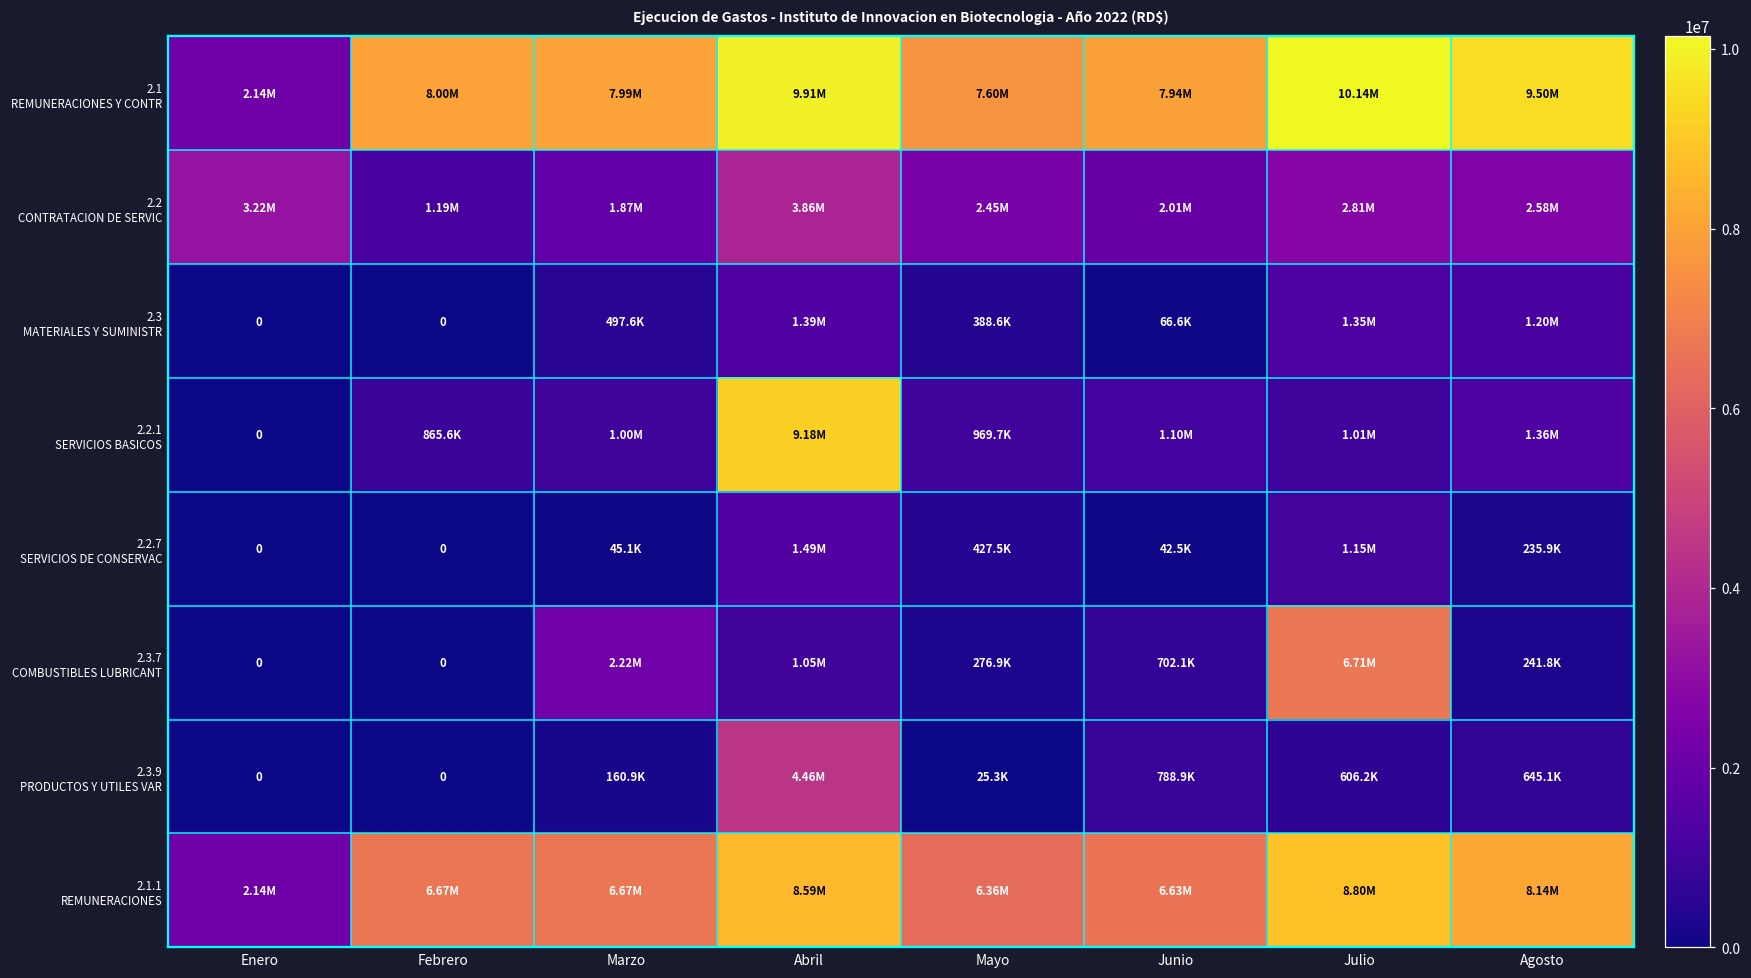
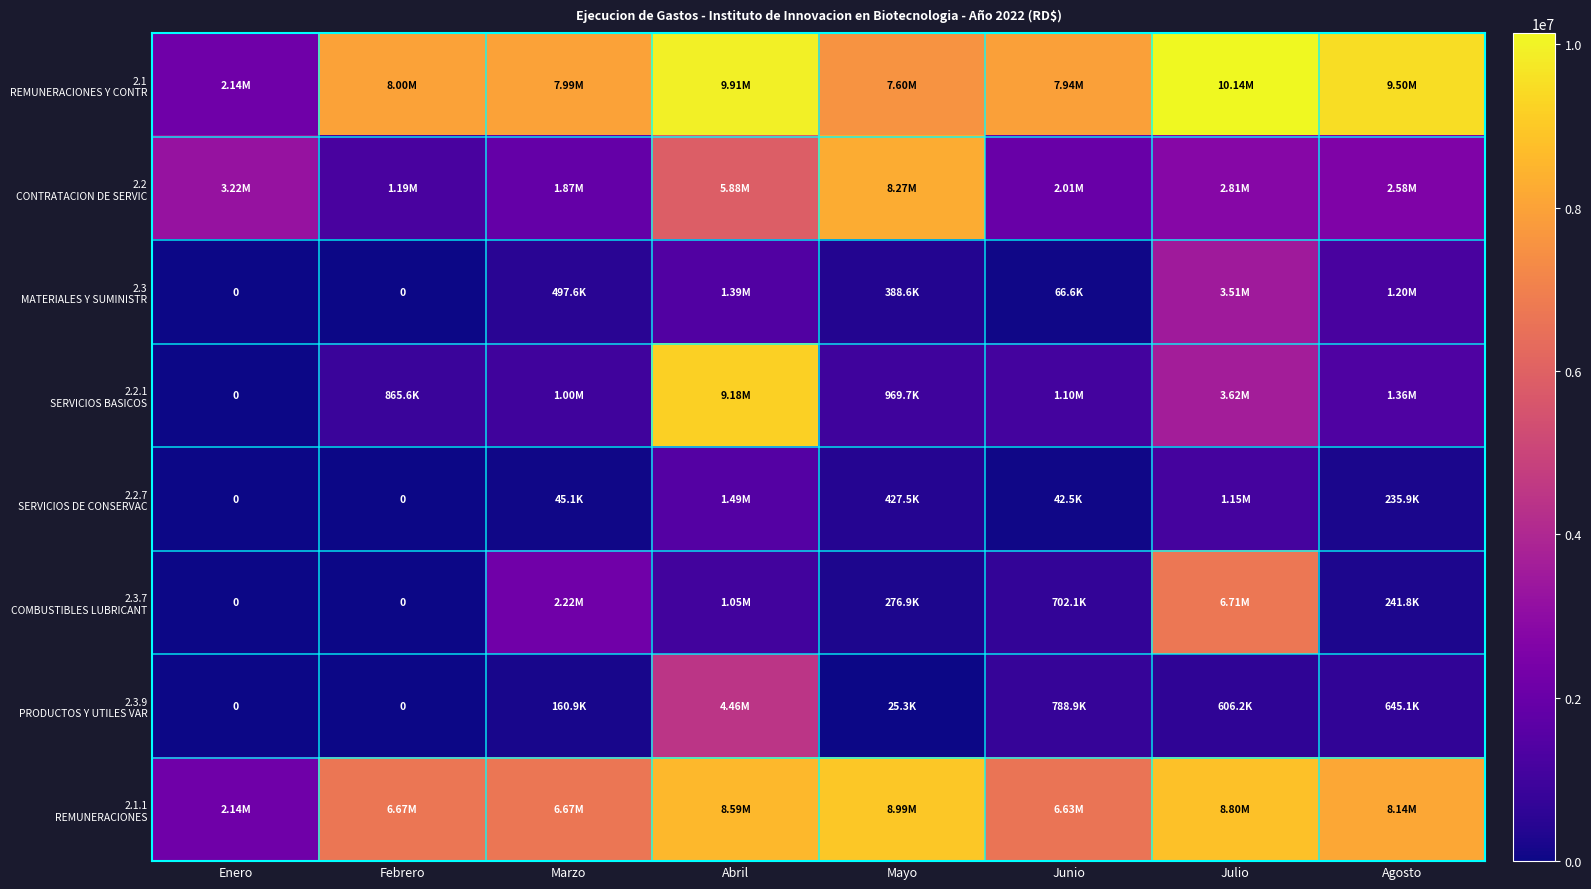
2.2 CONTRATACION DE SERVIC, Abril: 3.86M -> 5.88M
2.2 CONTRATACION DE SERVIC, Mayo: 2.45M -> 8.27M
2.3 MATERIALES Y SUMINISTR, Julio: 1.35M -> 3.51M
2.2.1 SERVICIOS BASICOS, Julio: 1.01M -> 3.62M
2.1.1 REMUNERACIONES, Mayo: 6.36M -> 8.99M
